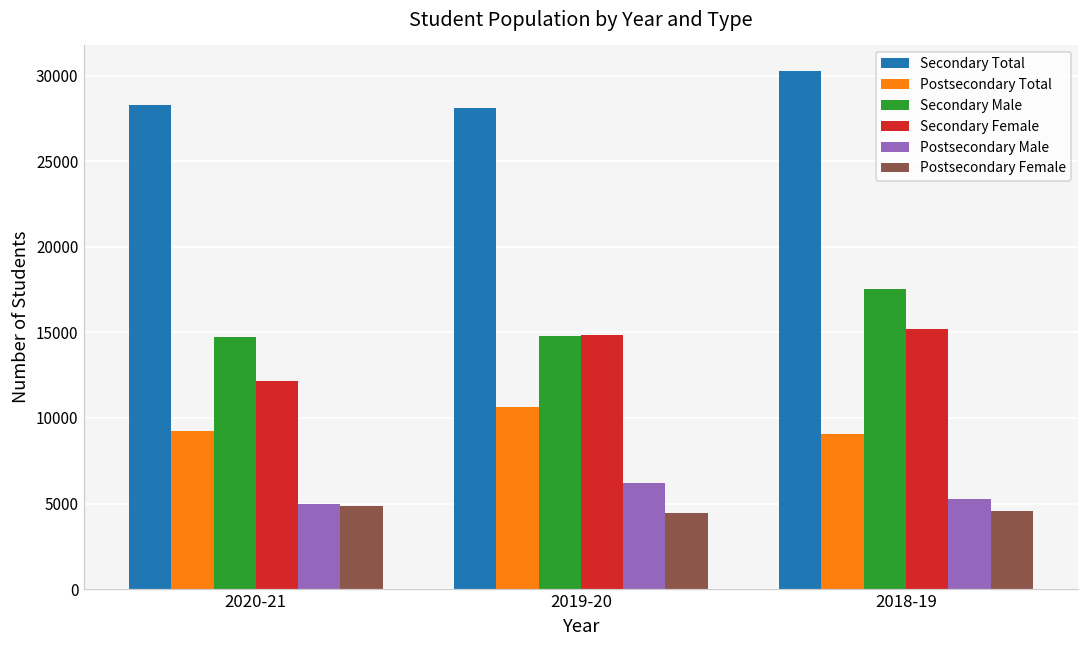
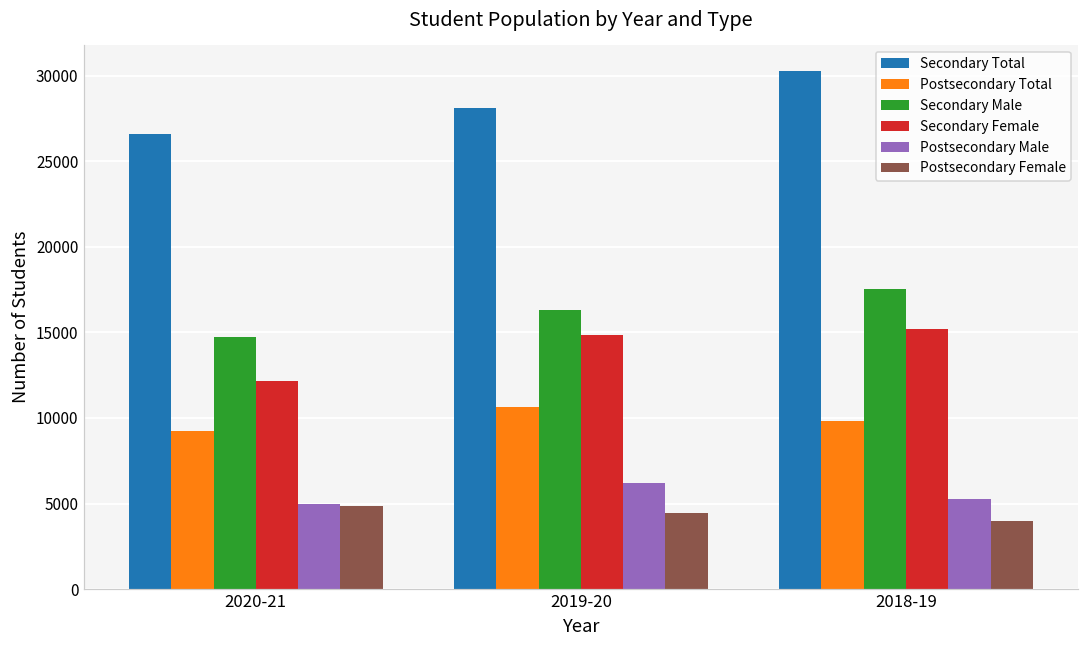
Secondary Total, 2020-21: 28300 -> 26600
Secondary Male, 2019-20: 14800 -> 16300
Postsecondary Total, 2018-19: 9100 -> 9800
Postsecondary Female, 2018-19: 4600 -> 4000
